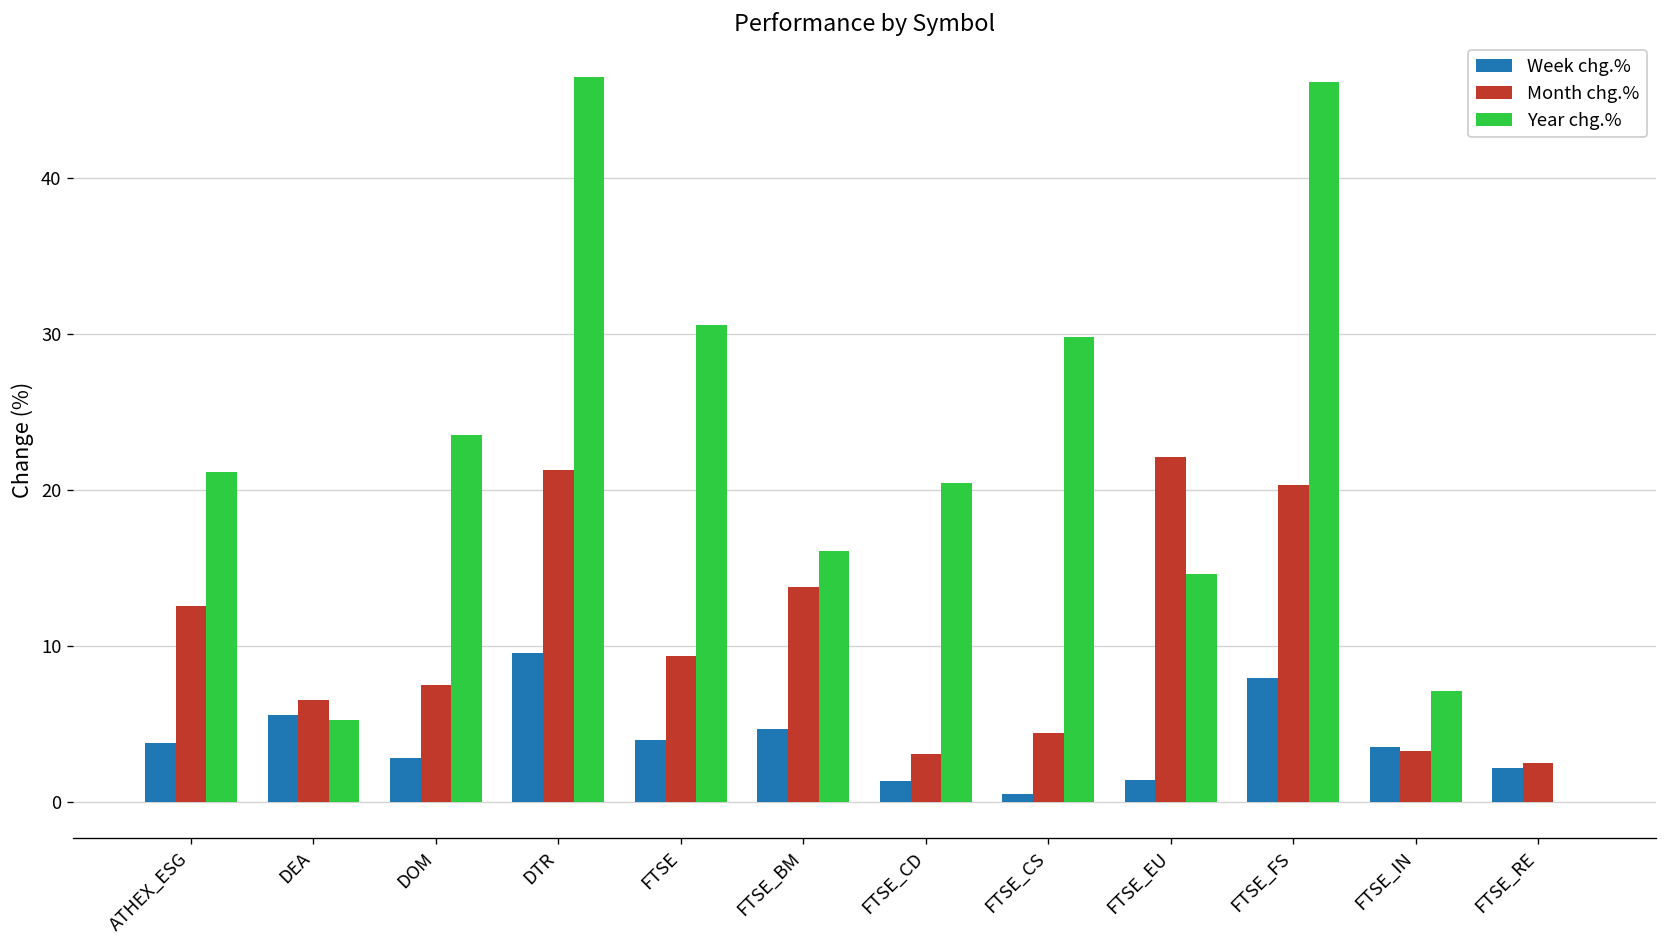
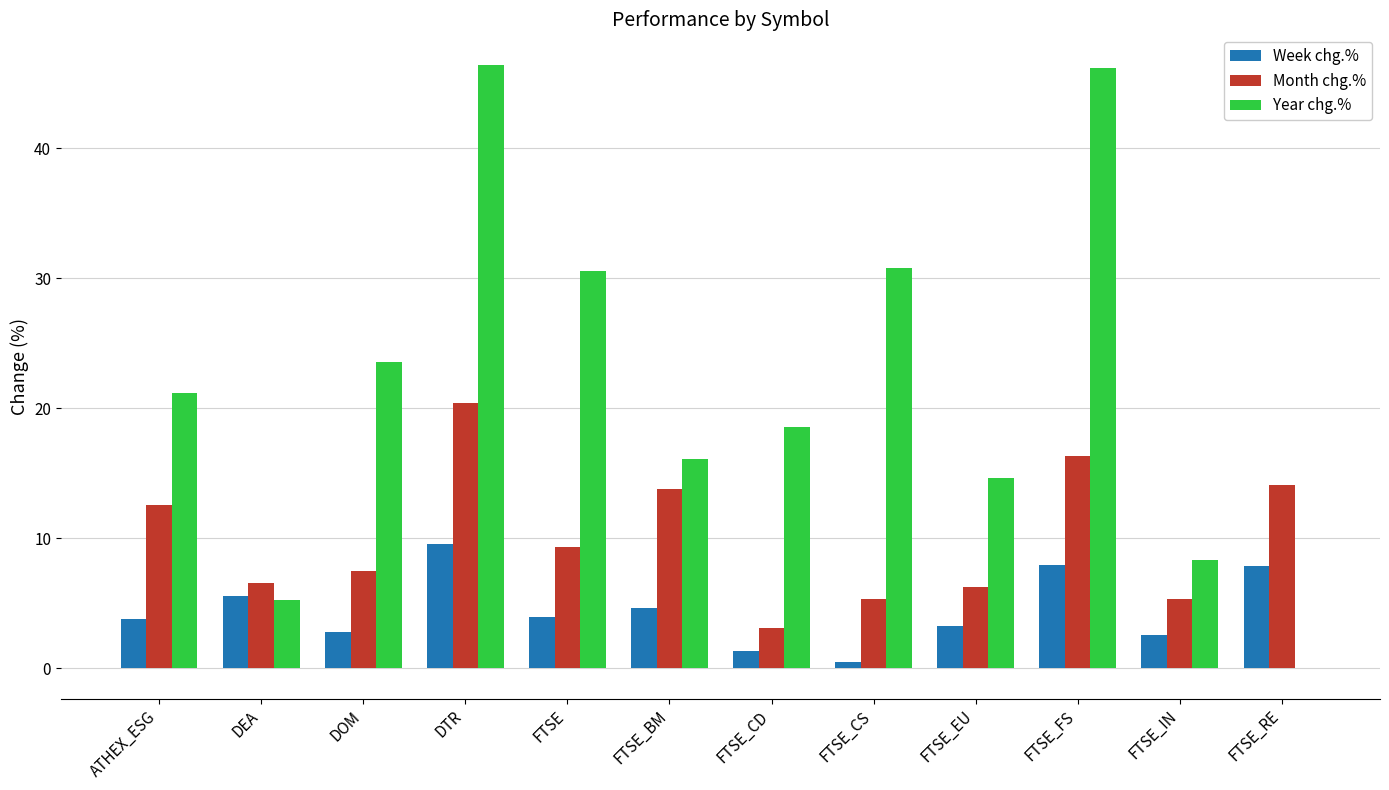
Month chg.%, DTR: 21.3 -> 20.4
Year chg.%, FTSE_CD: 20.4 -> 18.5
Month chg.%, FTSE_CS: 4.4 -> 5.3
Year chg.%, FTSE_CS: 29.8 -> 30.8
Week chg.%, FTSE_EU: 1.4 -> 3.2
Month chg.%, FTSE_EU: 22.1 -> 6.2
Month chg.%, FTSE_FS: 20.3 -> 16.3
Week chg.%, FTSE_IN: 3.5 -> 2.6
Month chg.%, FTSE_IN: 3.2 -> 5.3
Year chg.%, FTSE_IN: 7.1 -> 8.3
Week chg.%, FTSE_RE: 2.2 -> 7.8
Month chg.%, FTSE_RE: 2.5 -> 14.1
